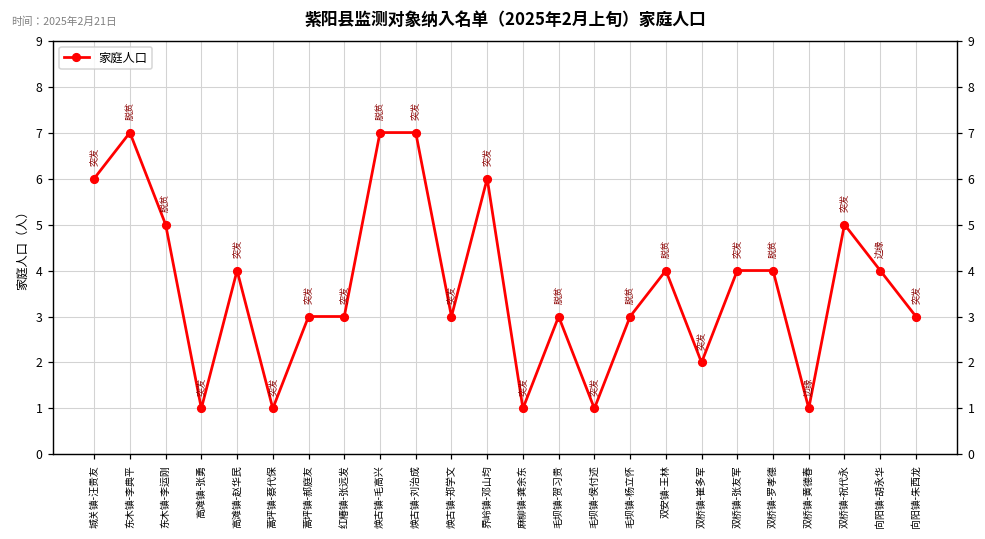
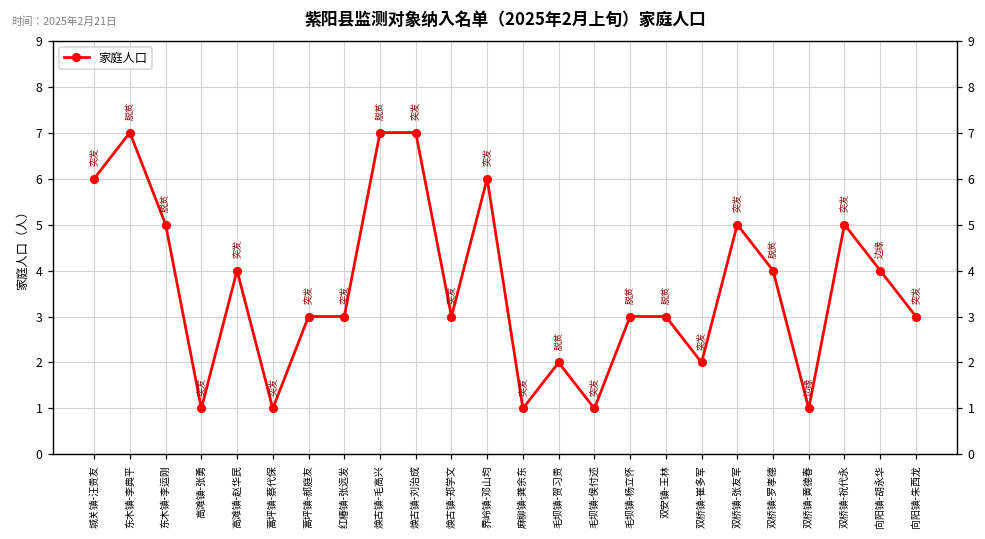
毛坝镇-贺习贵: 3 -> 2
双安镇-王林: 4 -> 3
双桥镇-张友军: 4 -> 5
